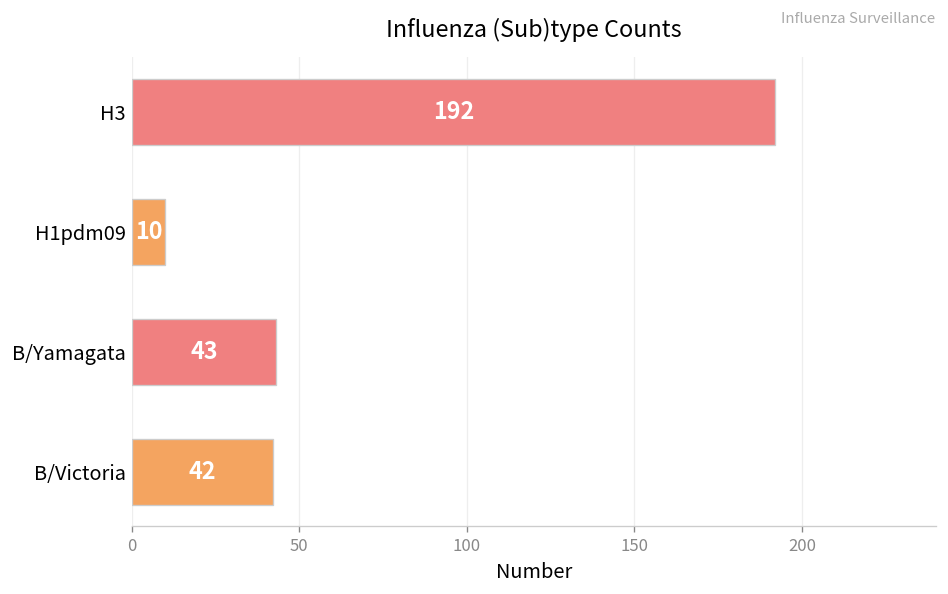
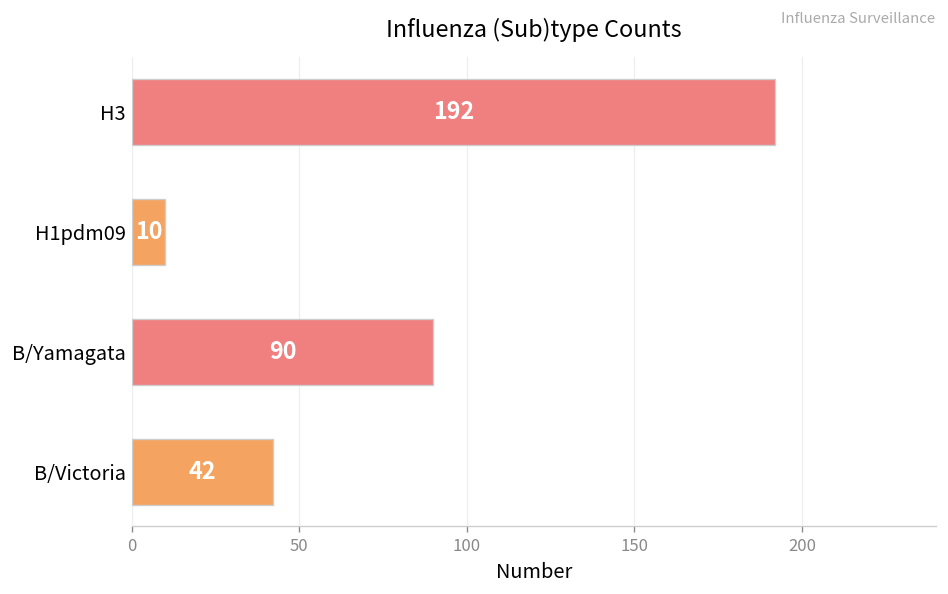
B/Yamagata: 43 -> 90
